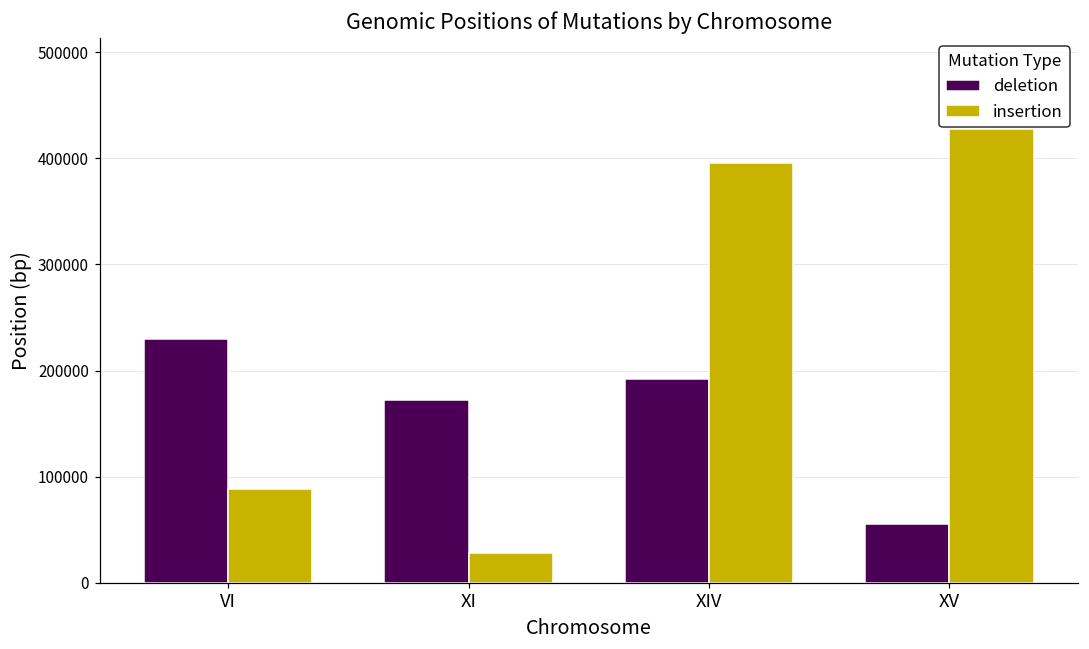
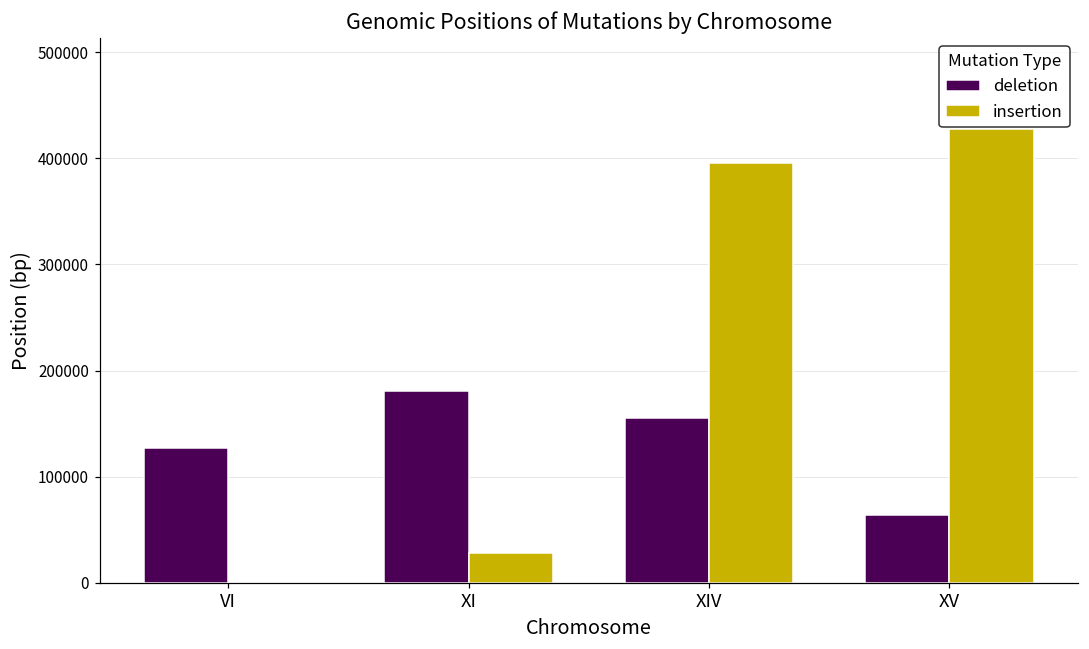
deletion, VI: 230000 -> 130000
insertion, VI: 90000 -> 0
deletion, XI: 170000 -> 180000
deletion, XIV: 190000 -> 160000
deletion, XV: 55000 -> 64000
